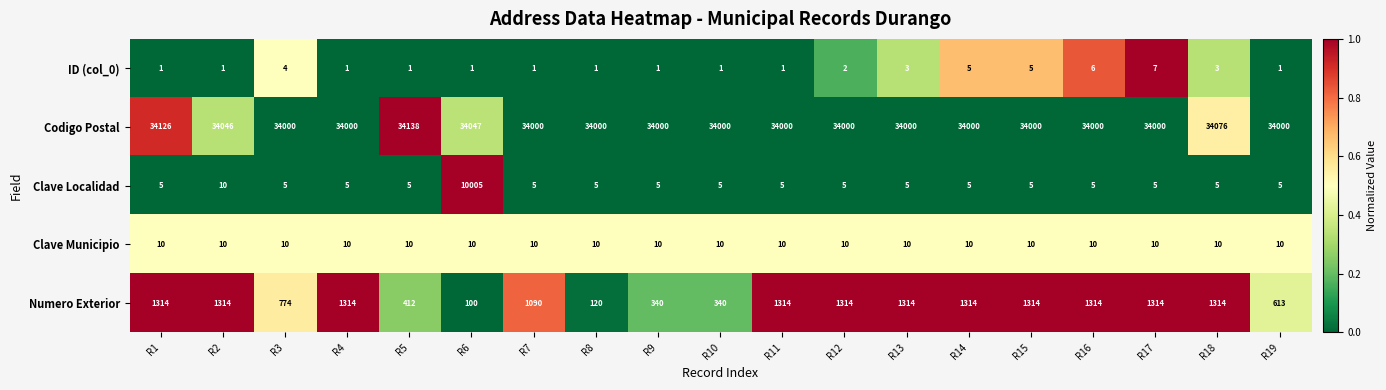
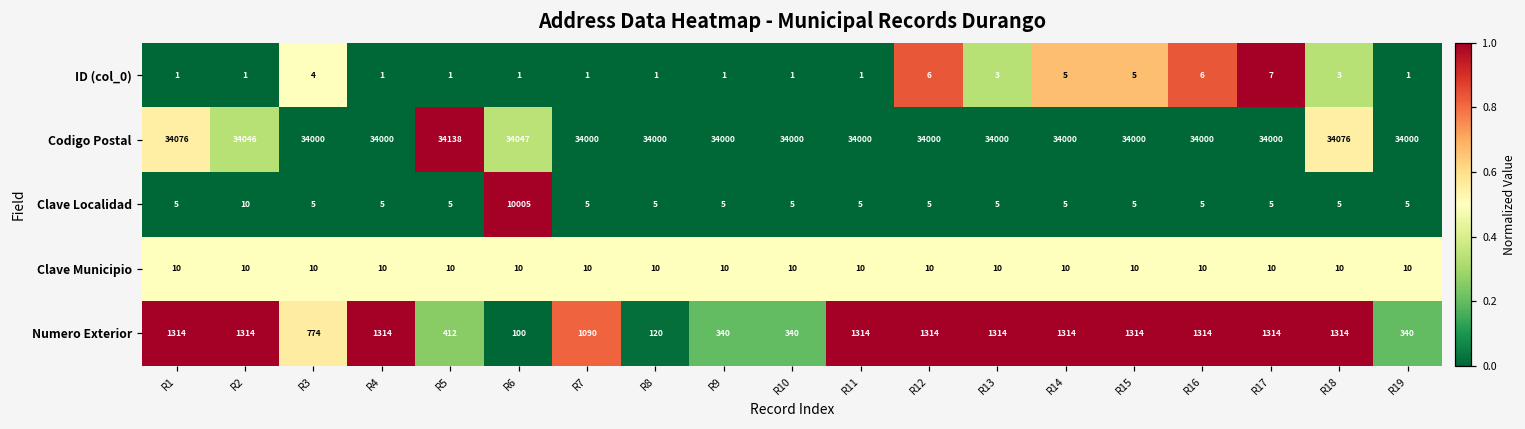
ID (col_0), R12: 2 -> 6
Codigo Postal, R1: 34126 -> 34076
Numero Exterior, R19: 613 -> 340
